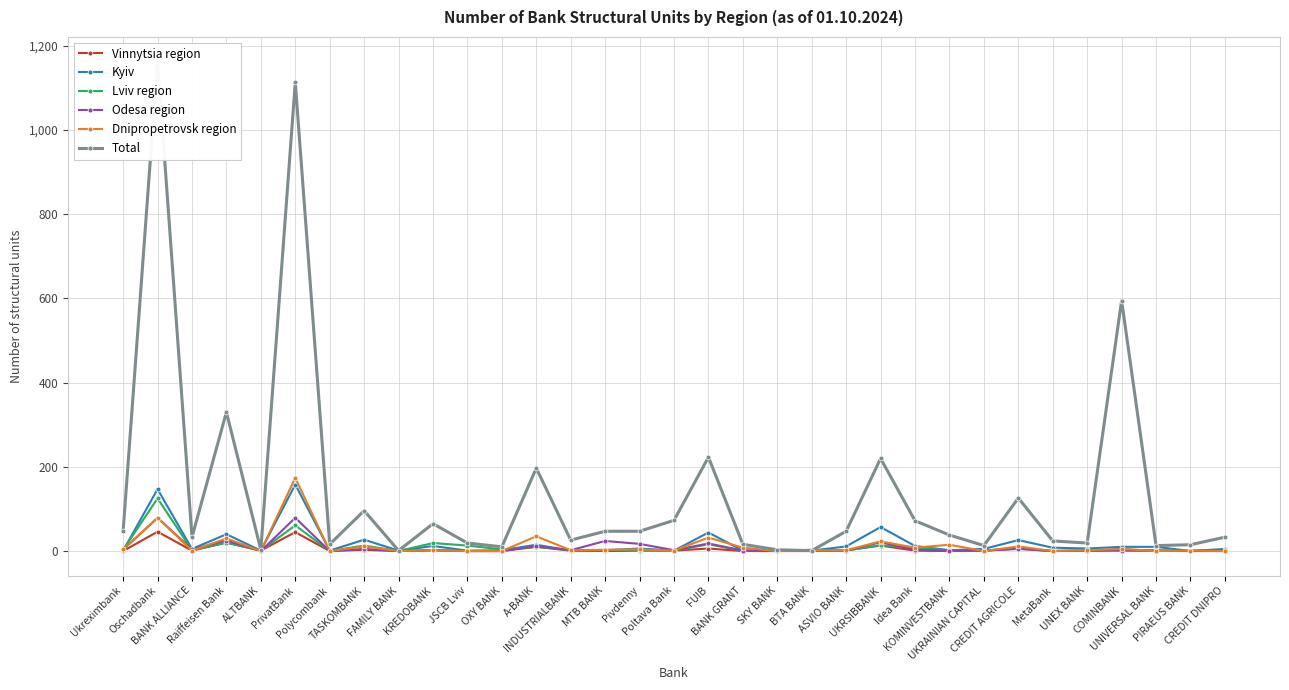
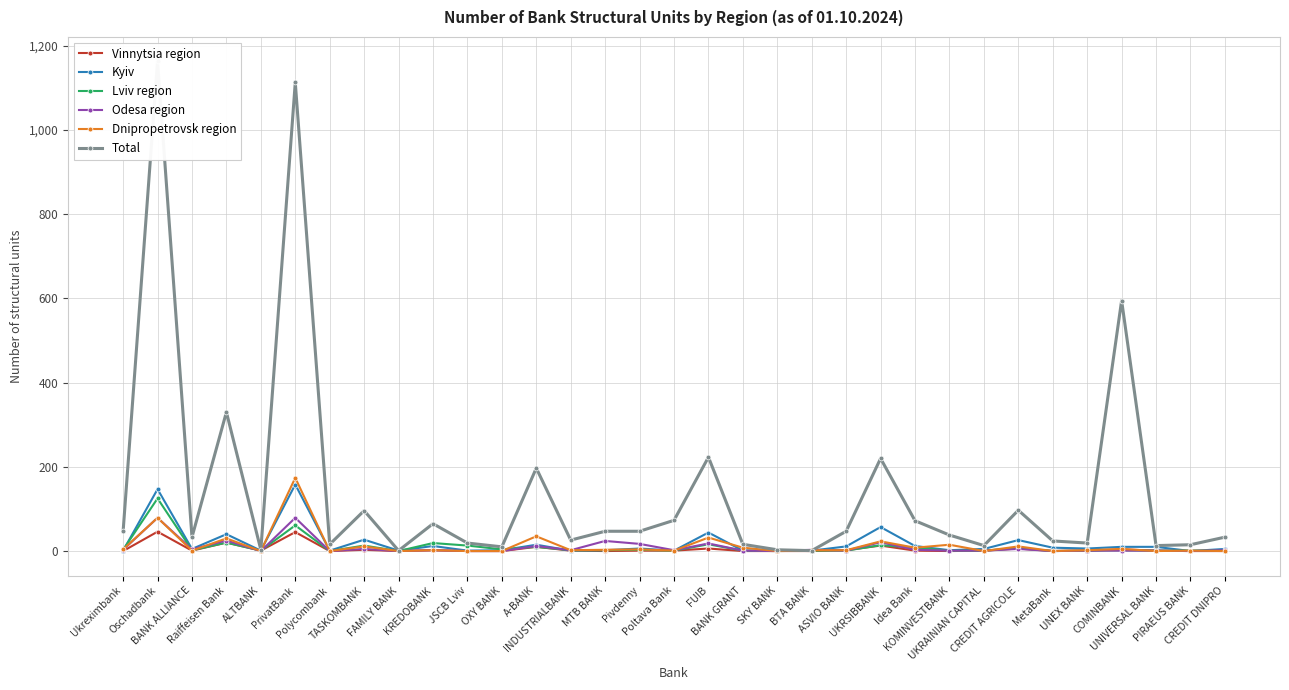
Total, CREDIT AGRICOLE: 130 -> 100
